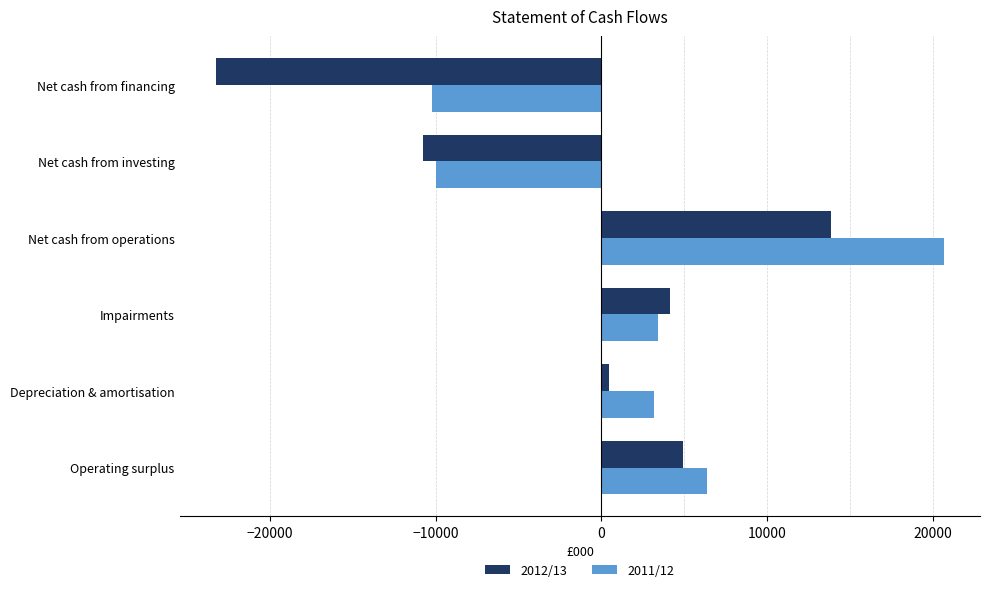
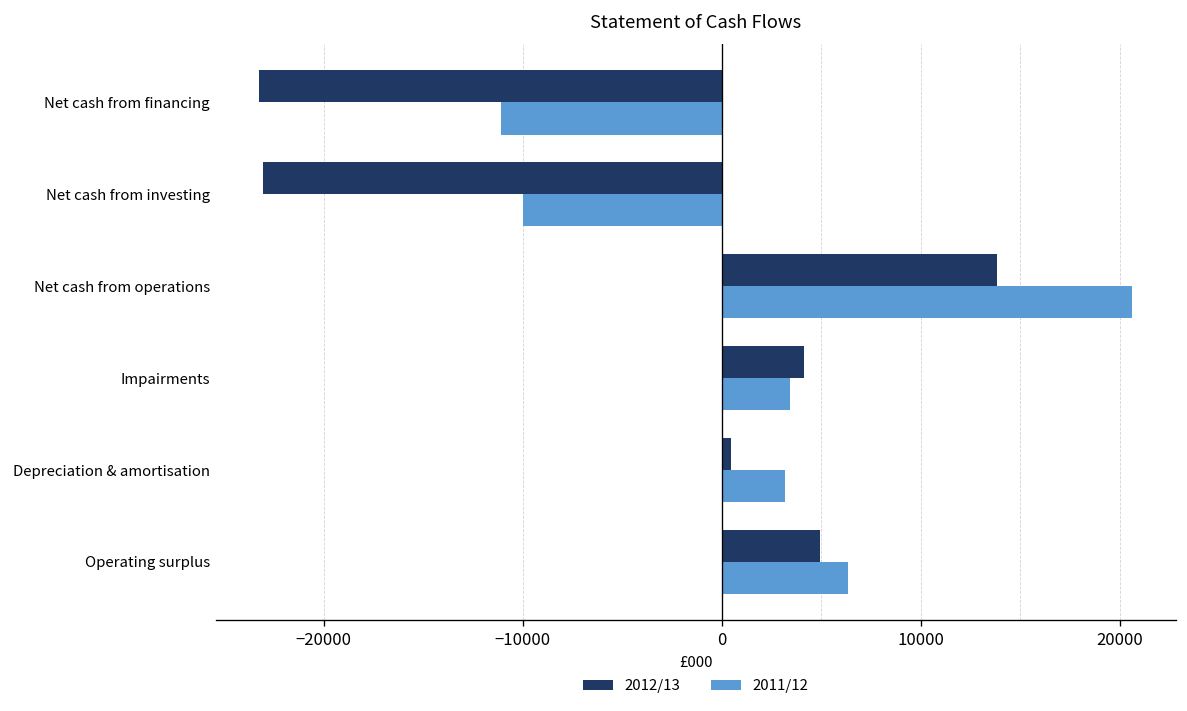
2011/12, Net cash from financing: -10200 -> -11100
2012/13, Net cash from investing: -10800 -> -23100
